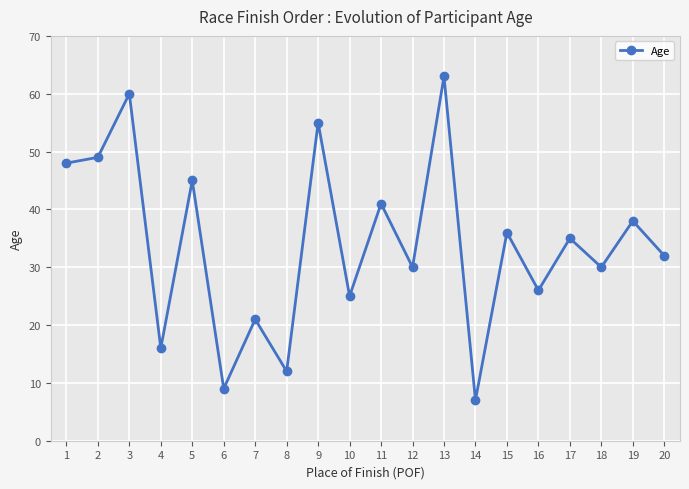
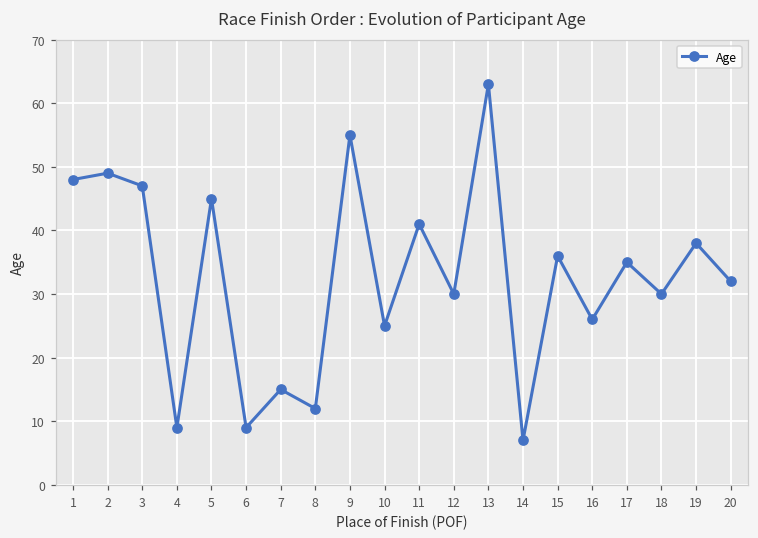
3: 60 -> 47
4: 16 -> 9
7: 21 -> 15
